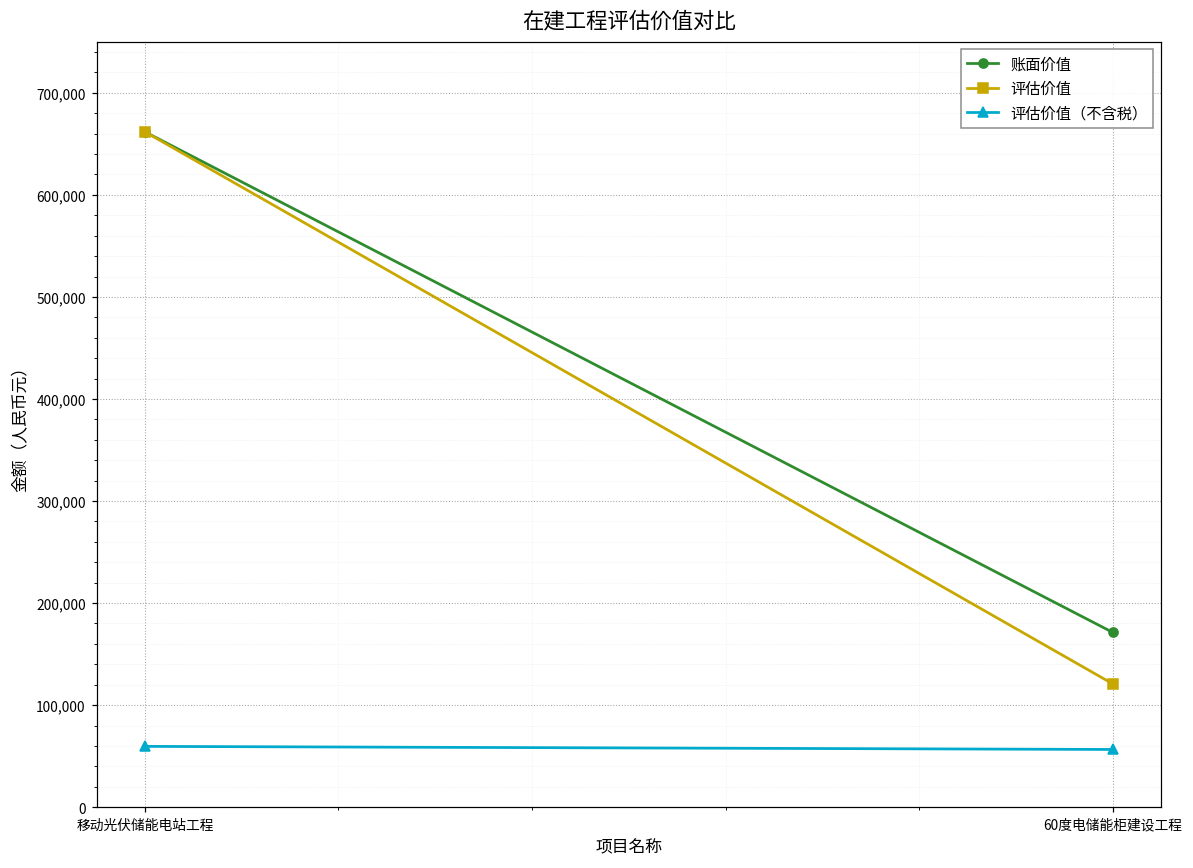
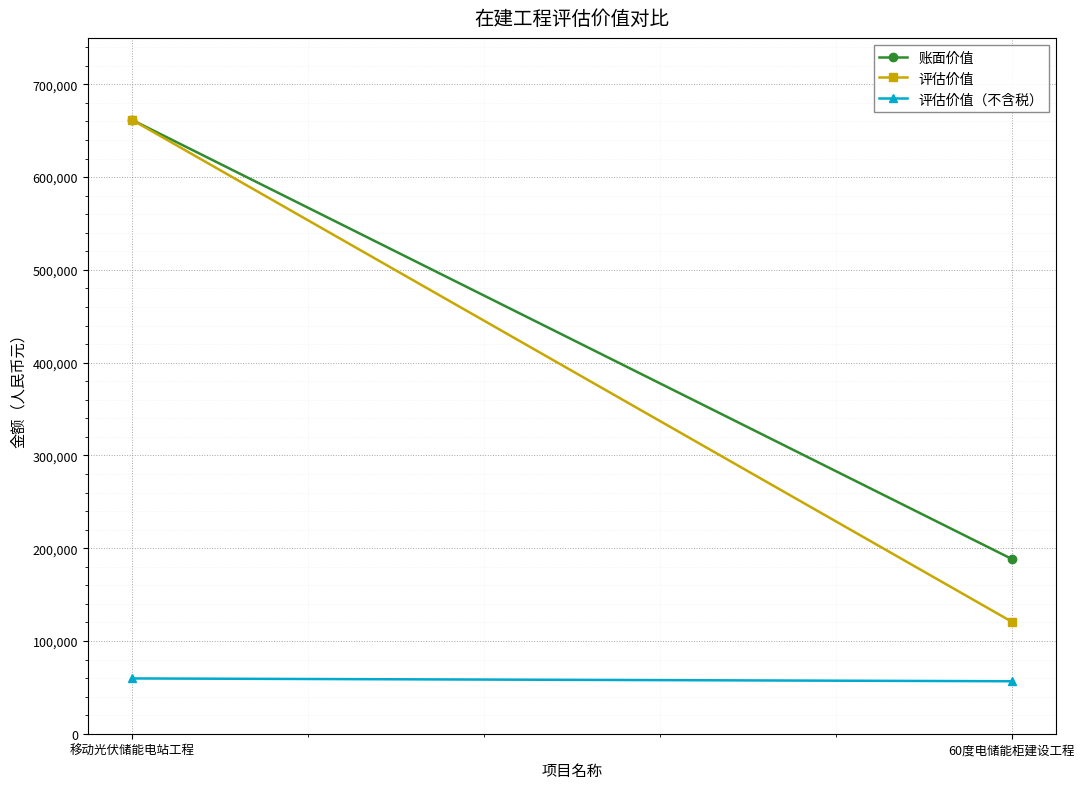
账面价值, 60度电储能柜建设工程: 170,000 -> 190,000
